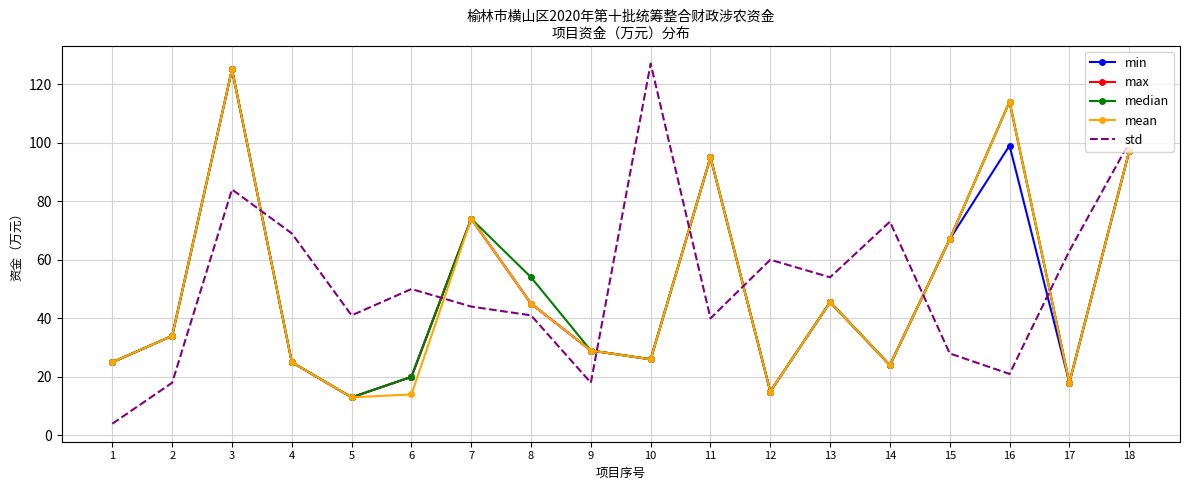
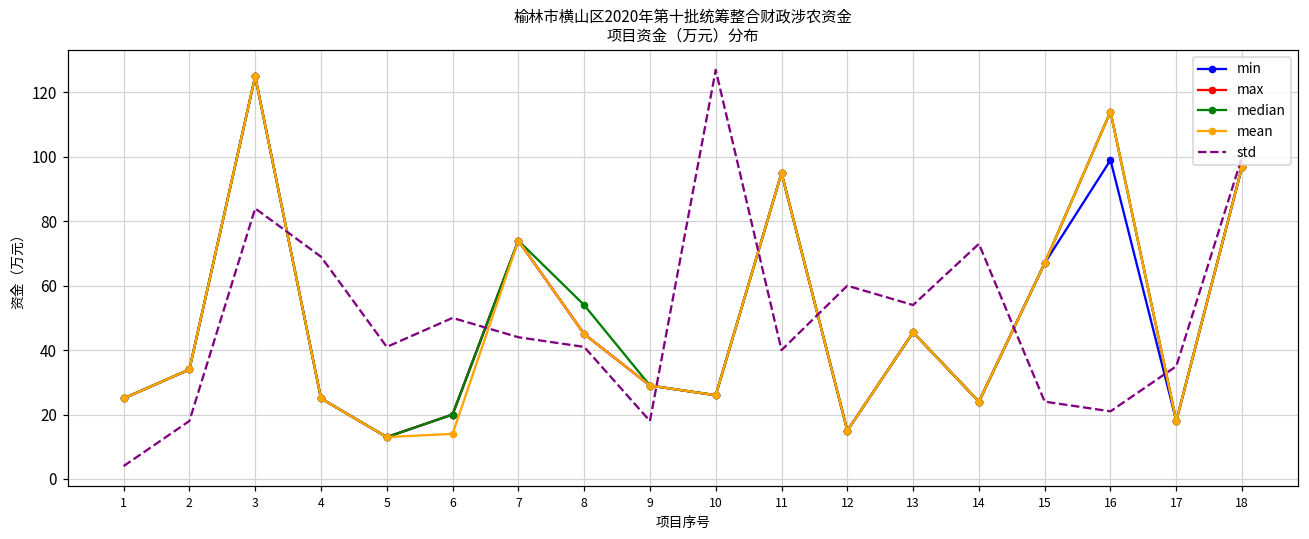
std, 15: 28 -> 24
std, 17: 63 -> 35
